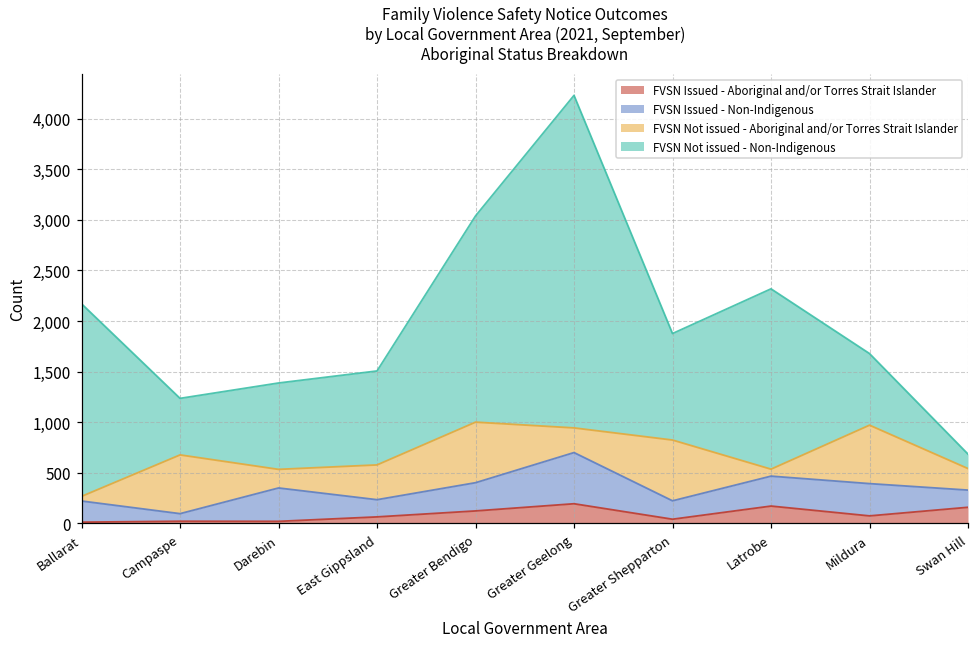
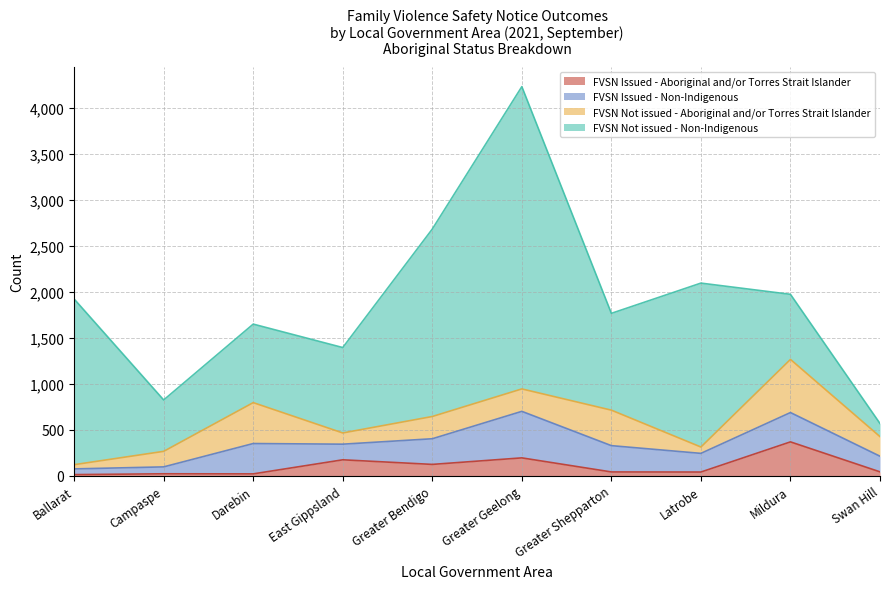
FVSN Issued - Non-Indigenous, Ballarat: 200 -> 100
FVSN Not issued - Non-Indigenous, Ballarat: 1,900 -> 1,800
FVSN Not issued - Aboriginal and/or Torres Strait Islander, Campaspe: 600 -> 200
FVSN Not issued - Aboriginal and/or Torres Strait Islander, Darebin: 200 -> 400
FVSN Issued - Aboriginal and/or Torres Strait Islander, East Gippsland: 100 -> 200
FVSN Not issued - Aboriginal and/or Torres Strait Islander, East Gippsland: 300 -> 100
FVSN Not issued - Aboriginal and/or Torres Strait Islander, Greater Bendigo: 600 -> 200
FVSN Issued - Non-Indigenous, Greater Shepparton: 200 -> 300
FVSN Not issued - Aboriginal and/or Torres Strait Islander, Greater Shepparton: 600 -> 400
FVSN Issued - Aboriginal and/or Torres Strait Islander, Latrobe: 200 -> 0
FVSN Issued - Non-Indigenous, Latrobe: 300 -> 200
FVSN Issued - Aboriginal and/or Torres Strait Islander, Mildura: 100 -> 400
FVSN Issued - Aboriginal and/or Torres Strait Islander, Swan Hill: 200 -> 0
